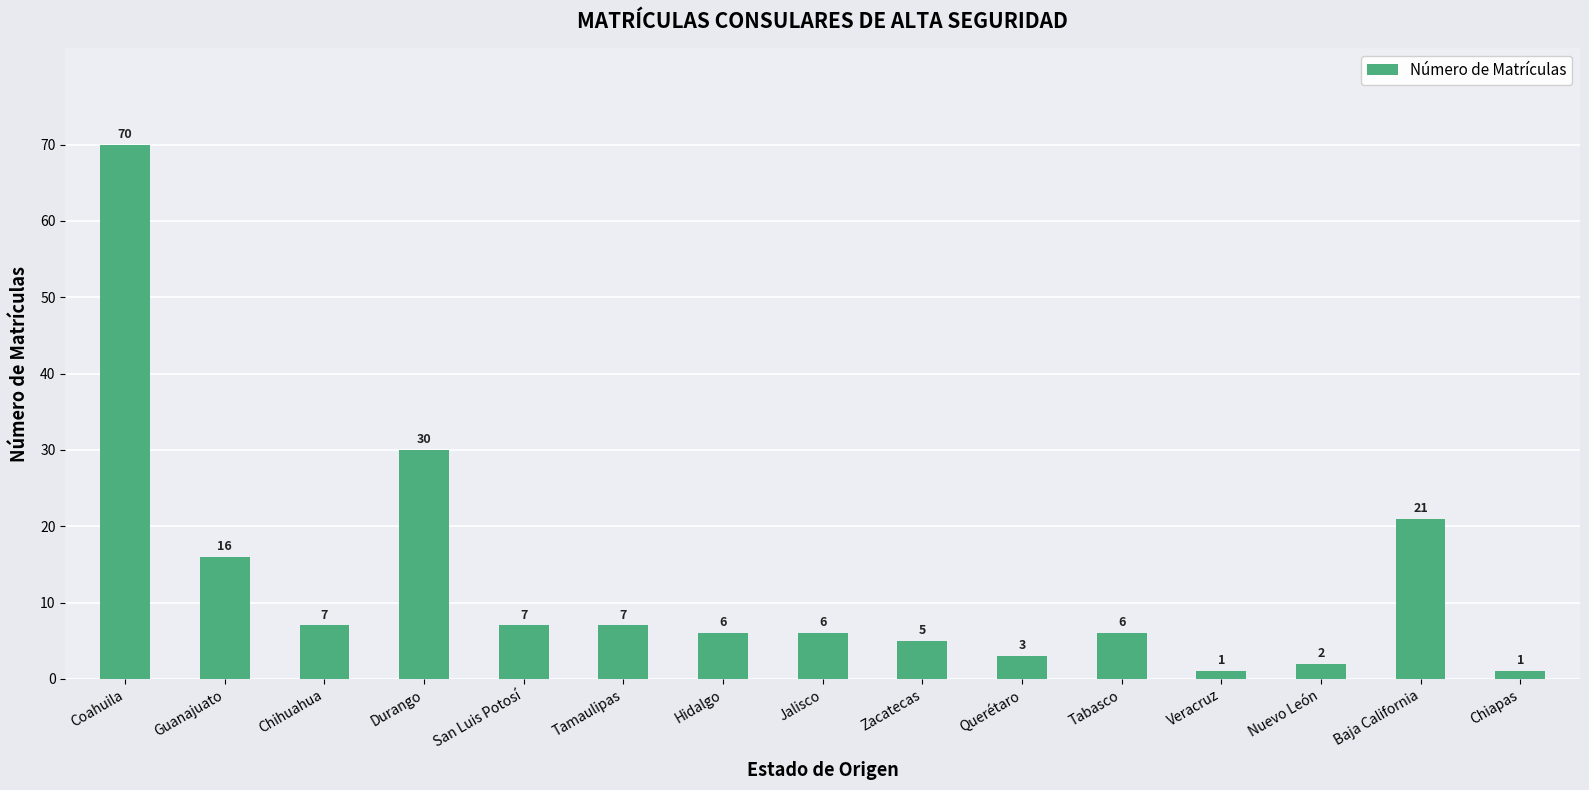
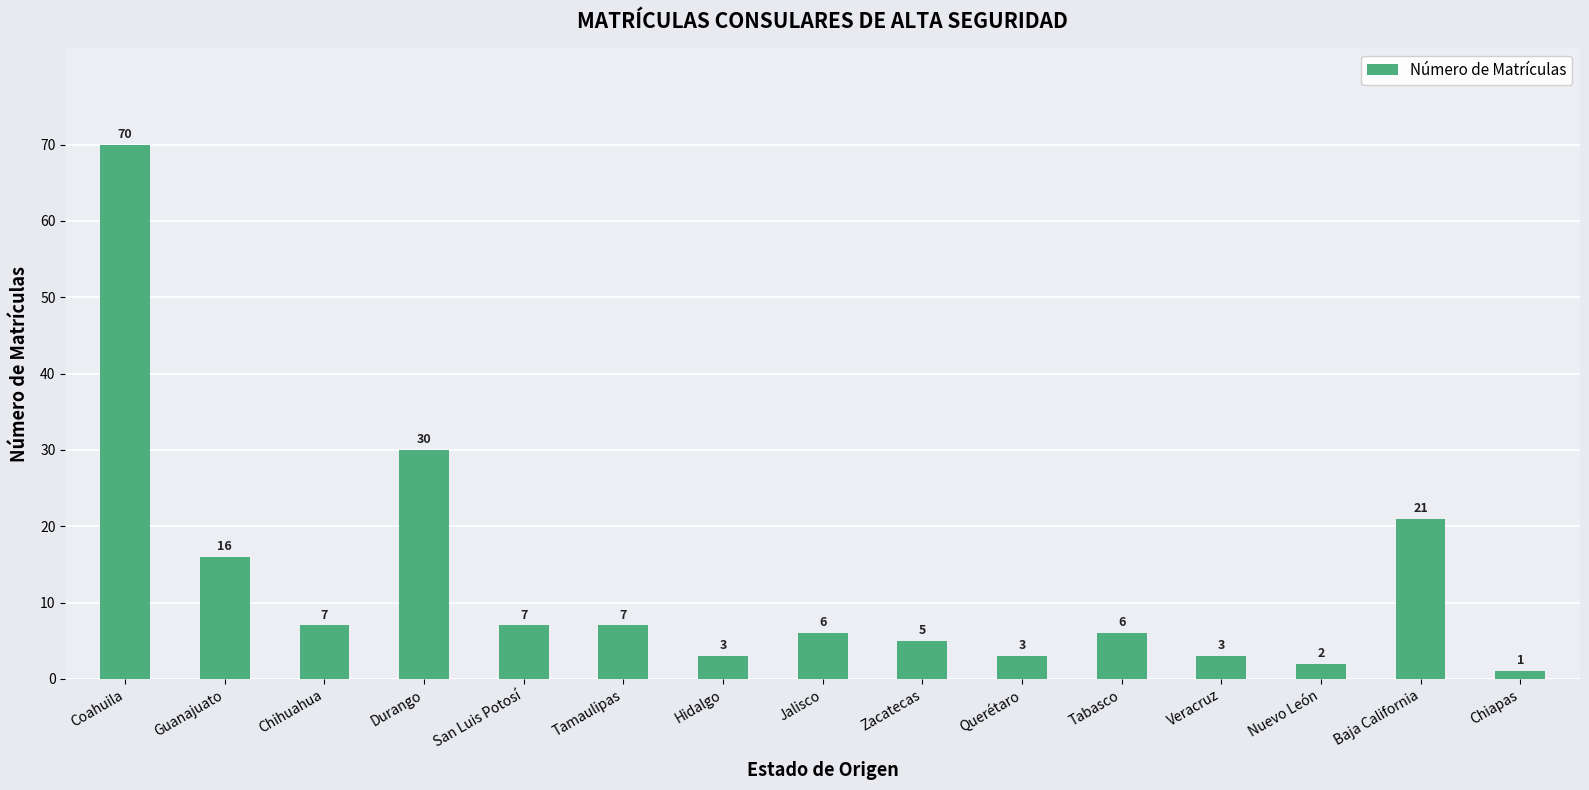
Hidalgo: 6 -> 3
Veracruz: 1 -> 3
